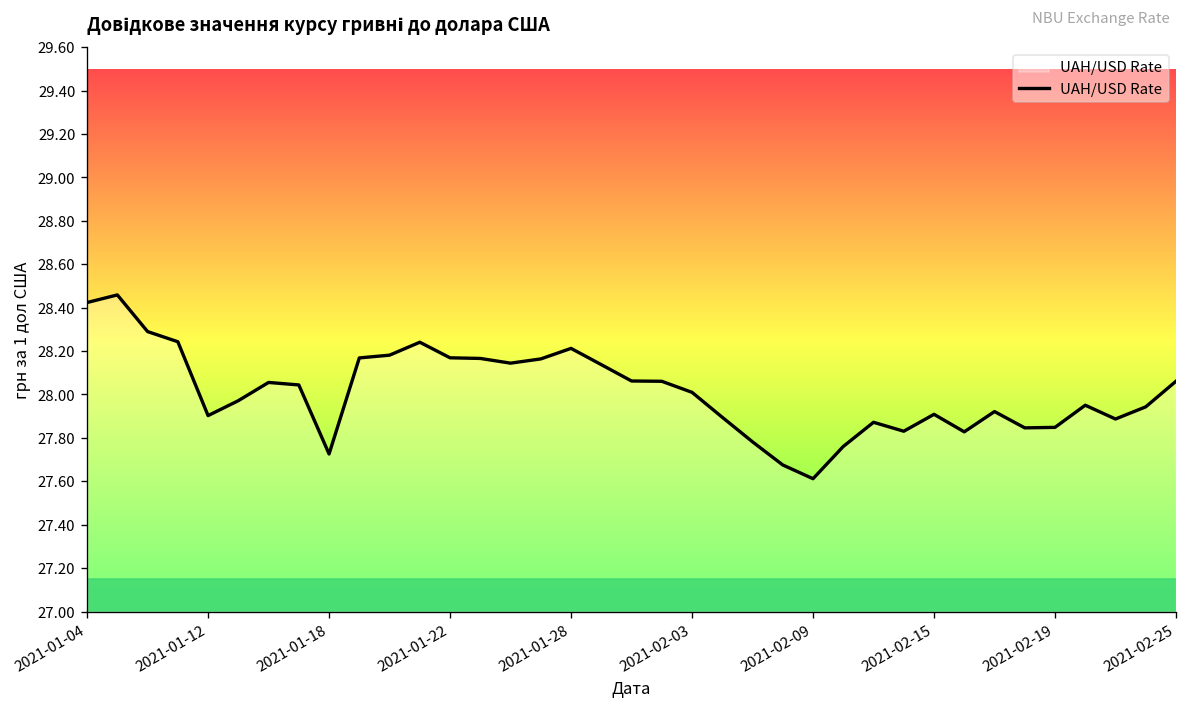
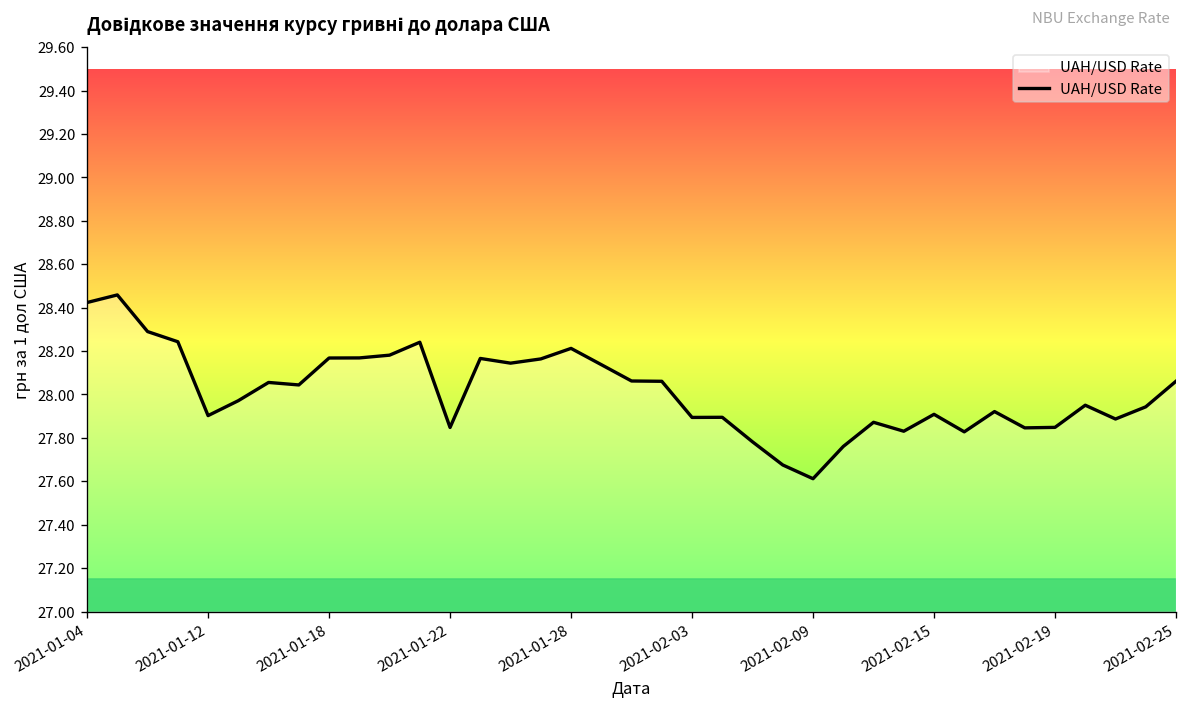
2021-01-18: 27.73 -> 28.17
2021-01-22: 28.17 -> 27.85
2021-02-03: 28.01 -> 27.89
